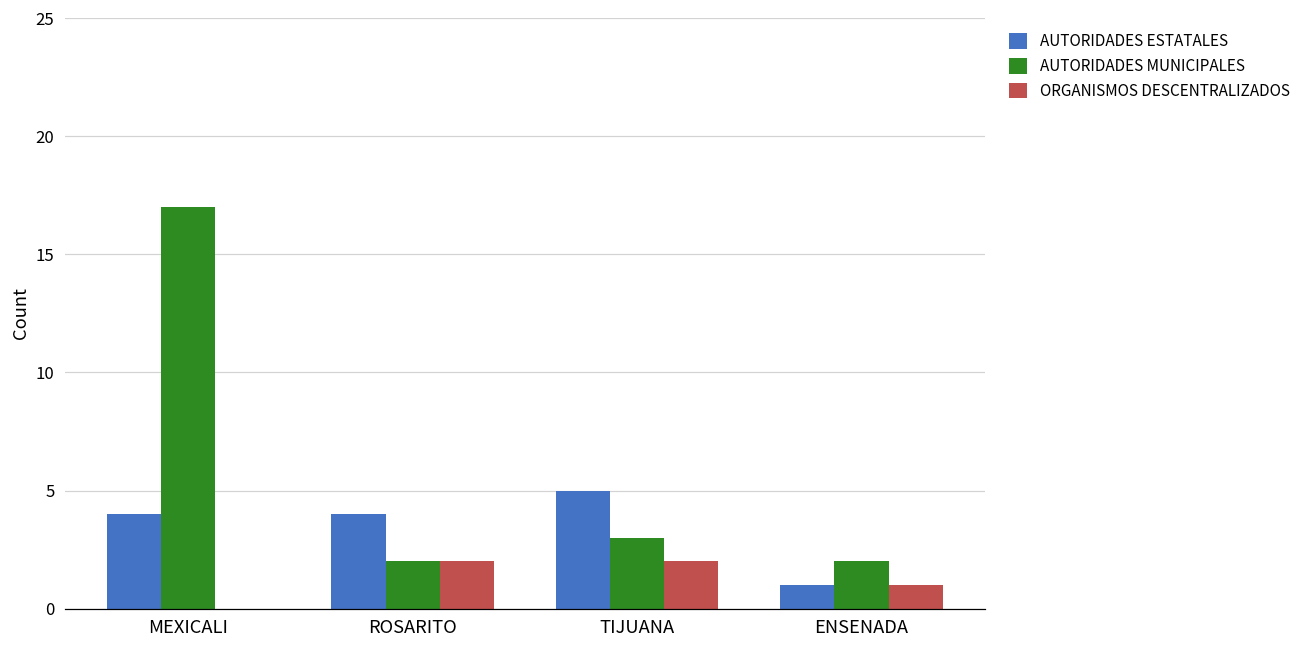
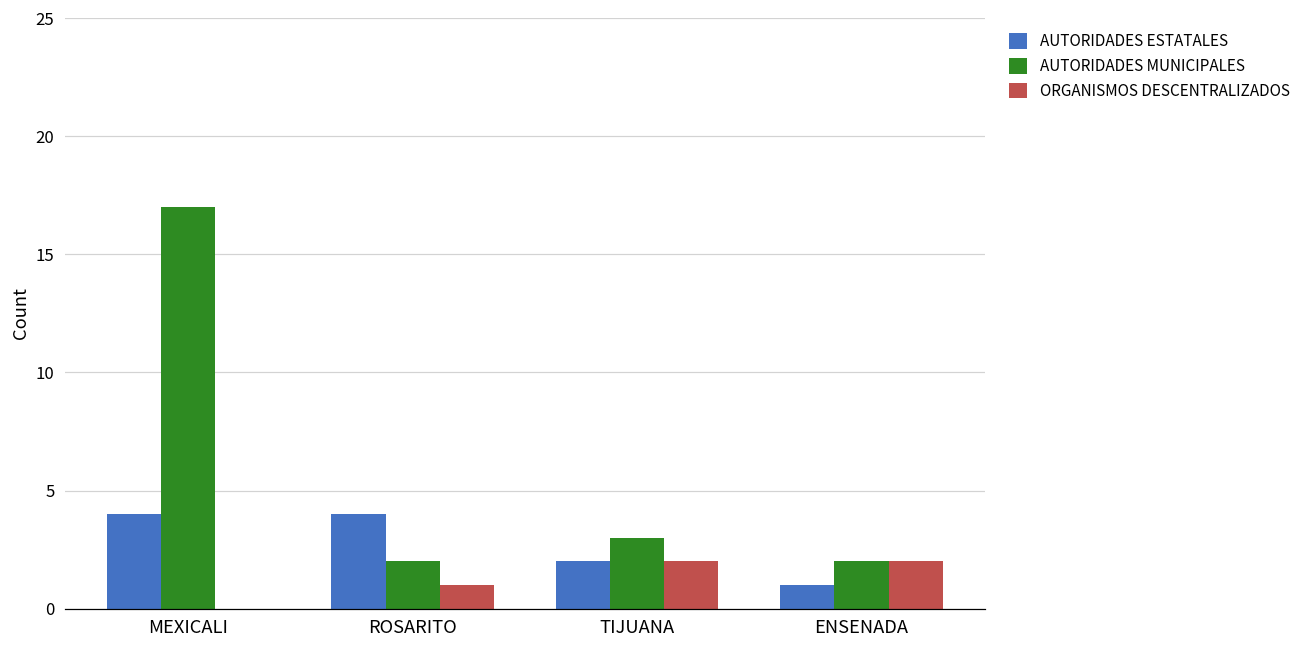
ORGANISMOS DESCENTRALIZADOS, ROSARITO: 2 -> 1
AUTORIDADES ESTATALES, TIJUANA: 5 -> 2
ORGANISMOS DESCENTRALIZADOS, ENSENADA: 1 -> 2
